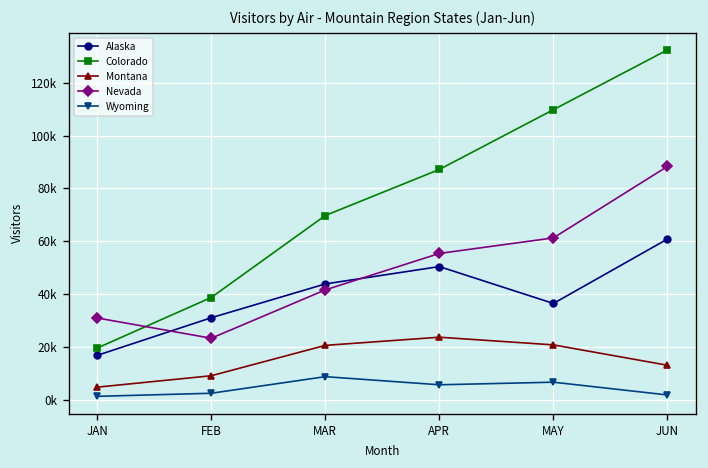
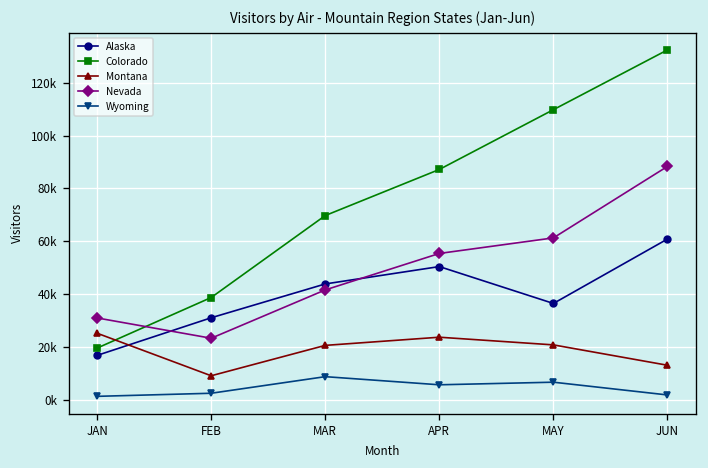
Montana, JAN: 5000 -> 25000
